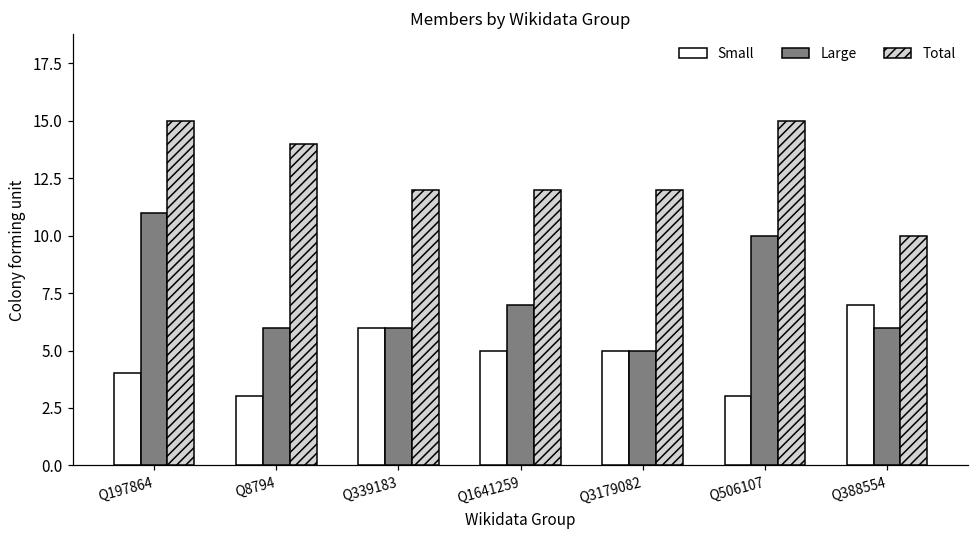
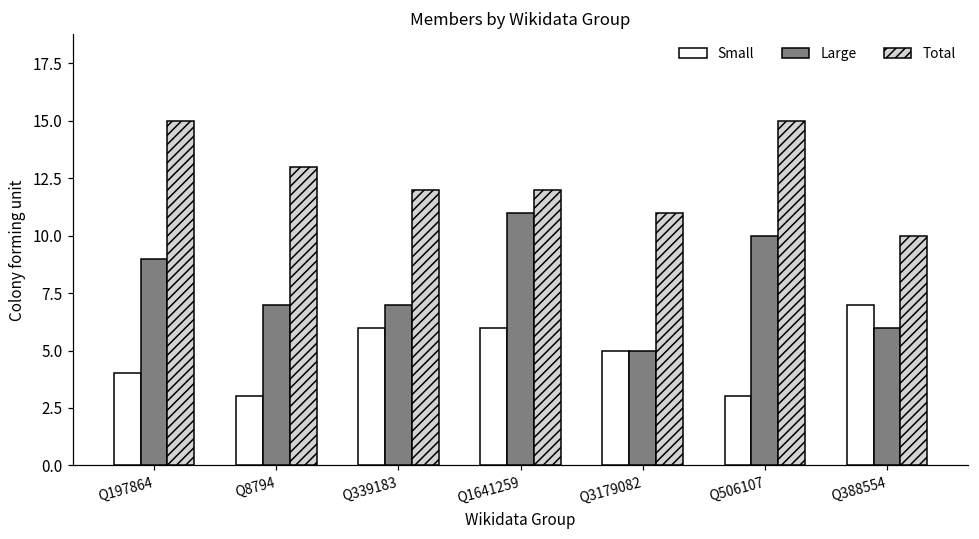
Large, Q197864: 11 -> 9
Large, Q8794: 6 -> 7
Total, Q8794: 14 -> 13
Large, Q339183: 6 -> 7
Small, Q1641259: 5 -> 6
Large, Q1641259: 7 -> 11
Total, Q3179082: 12 -> 11
